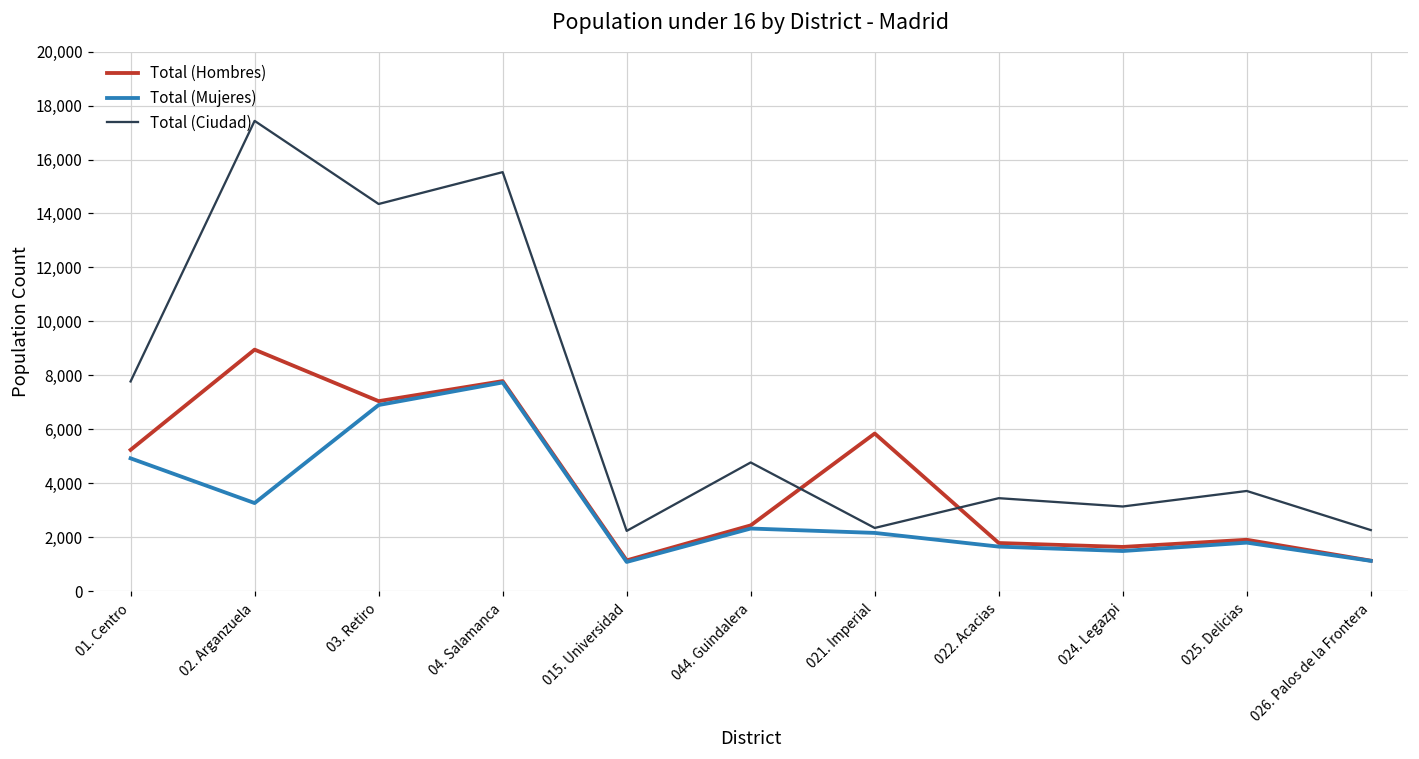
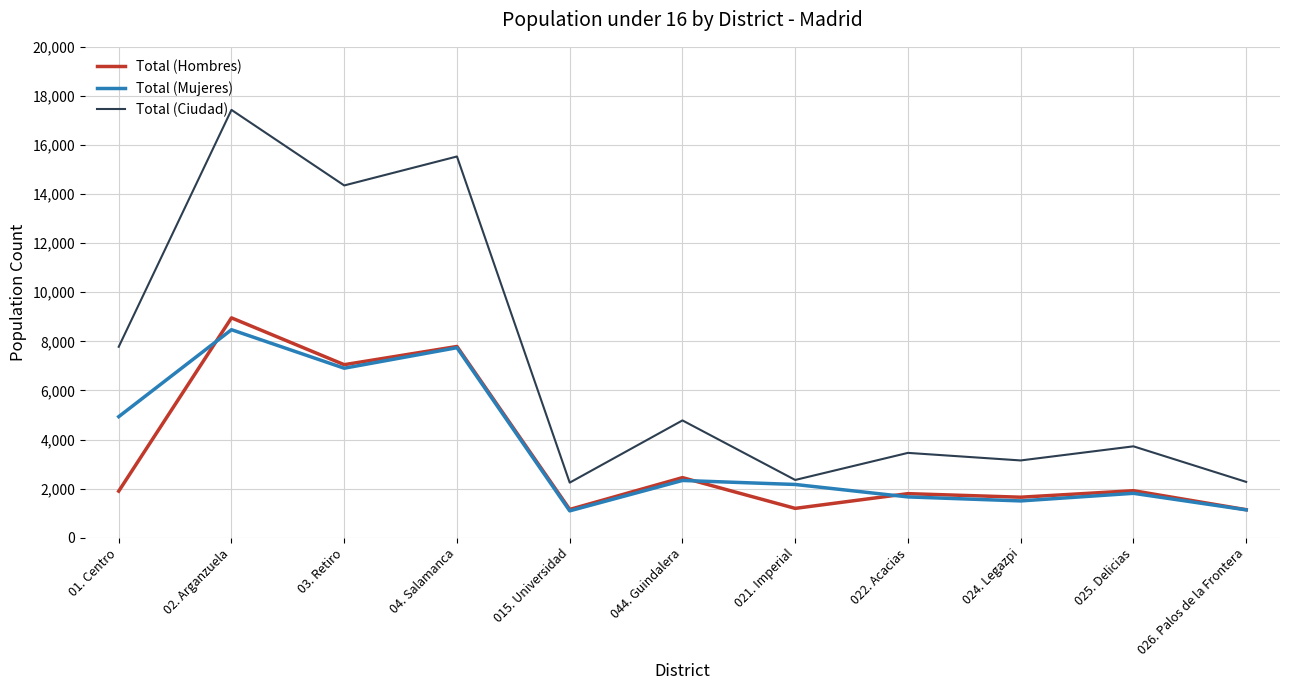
Total (Hombres), 01. Centro: 5,200 -> 1,900
Total (Mujeres), 02. Arganzuela: 3,300 -> 8,500
Total (Hombres), 021. Imperial: 5,900 -> 1,200
